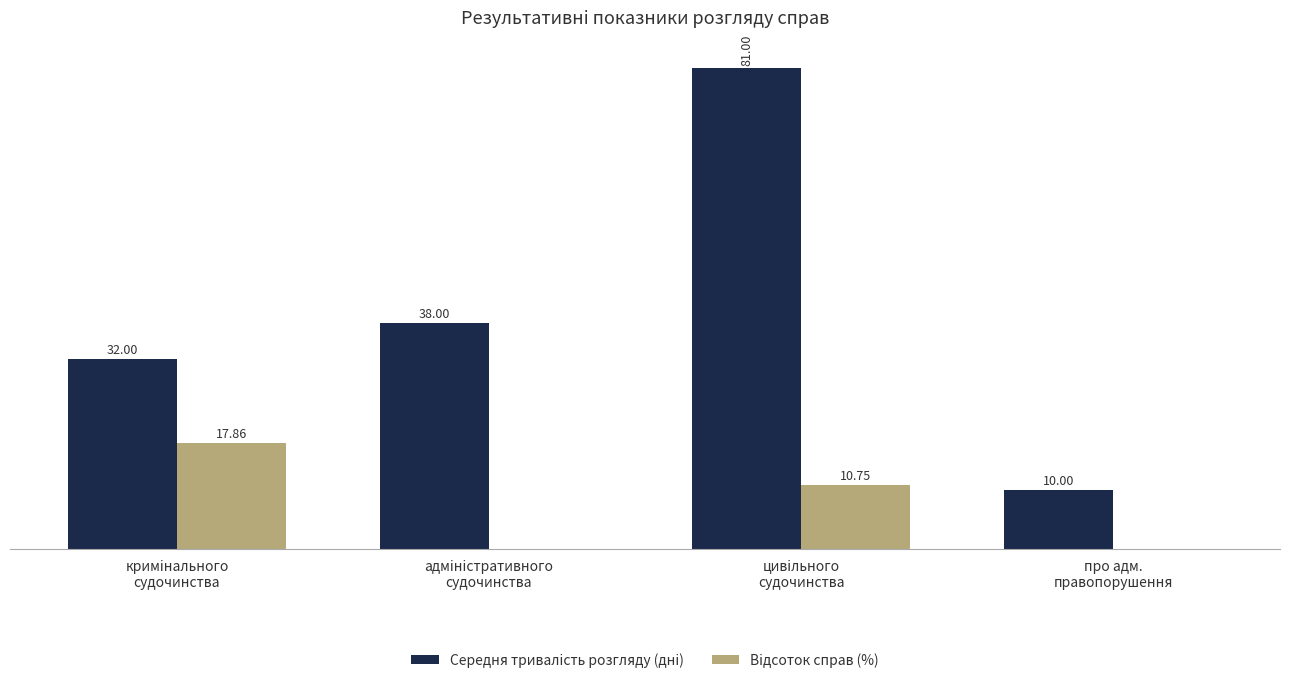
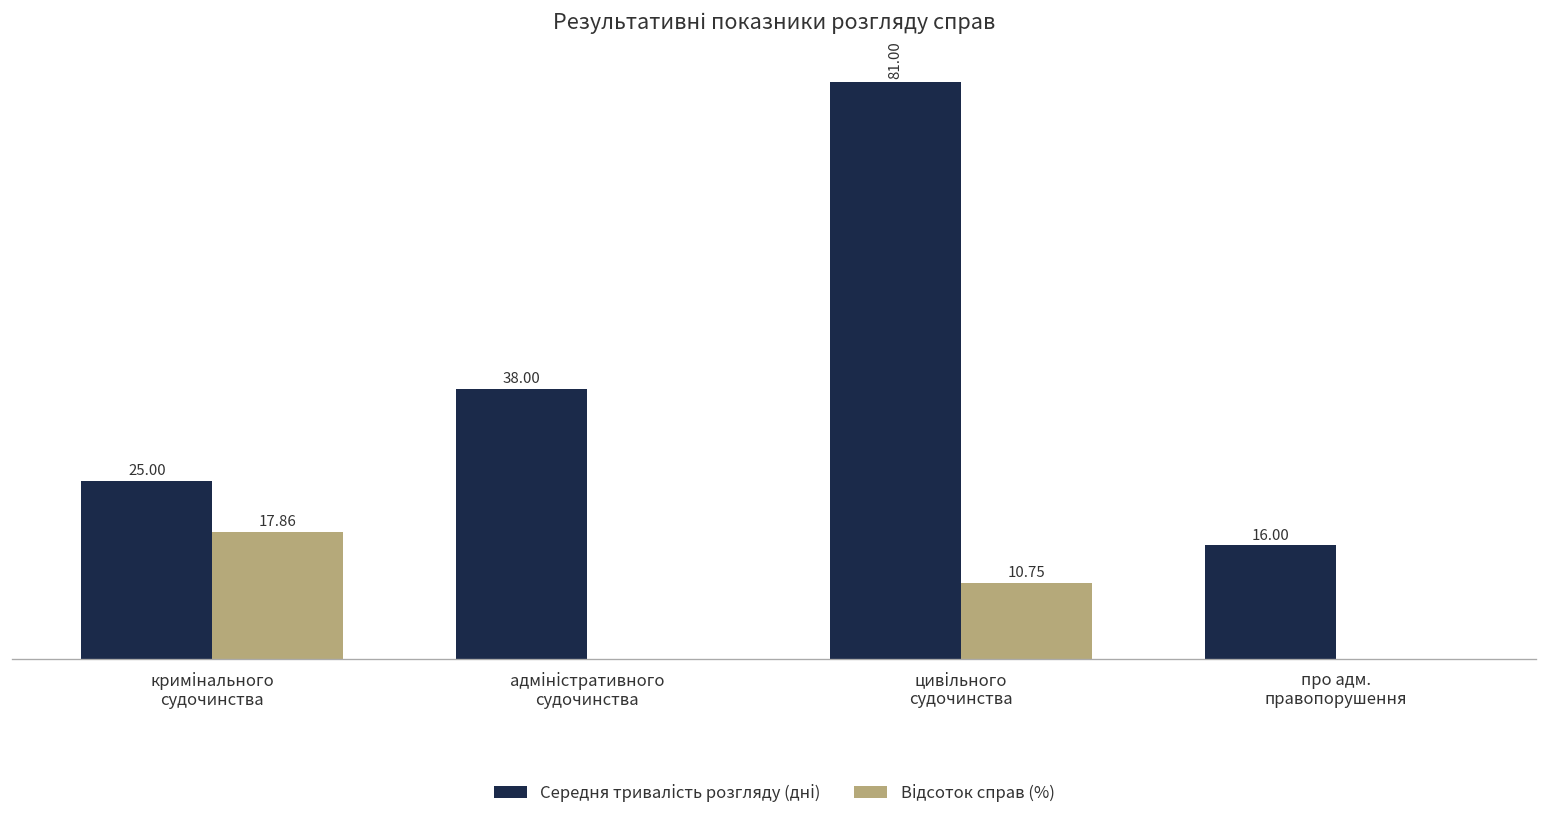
Середня тривалість розгляду (дні), кримінального судочинства: 32.00 -> 25.00
Середня тривалість розгляду (дні), про адм. правопорушення: 10.00 -> 16.00
